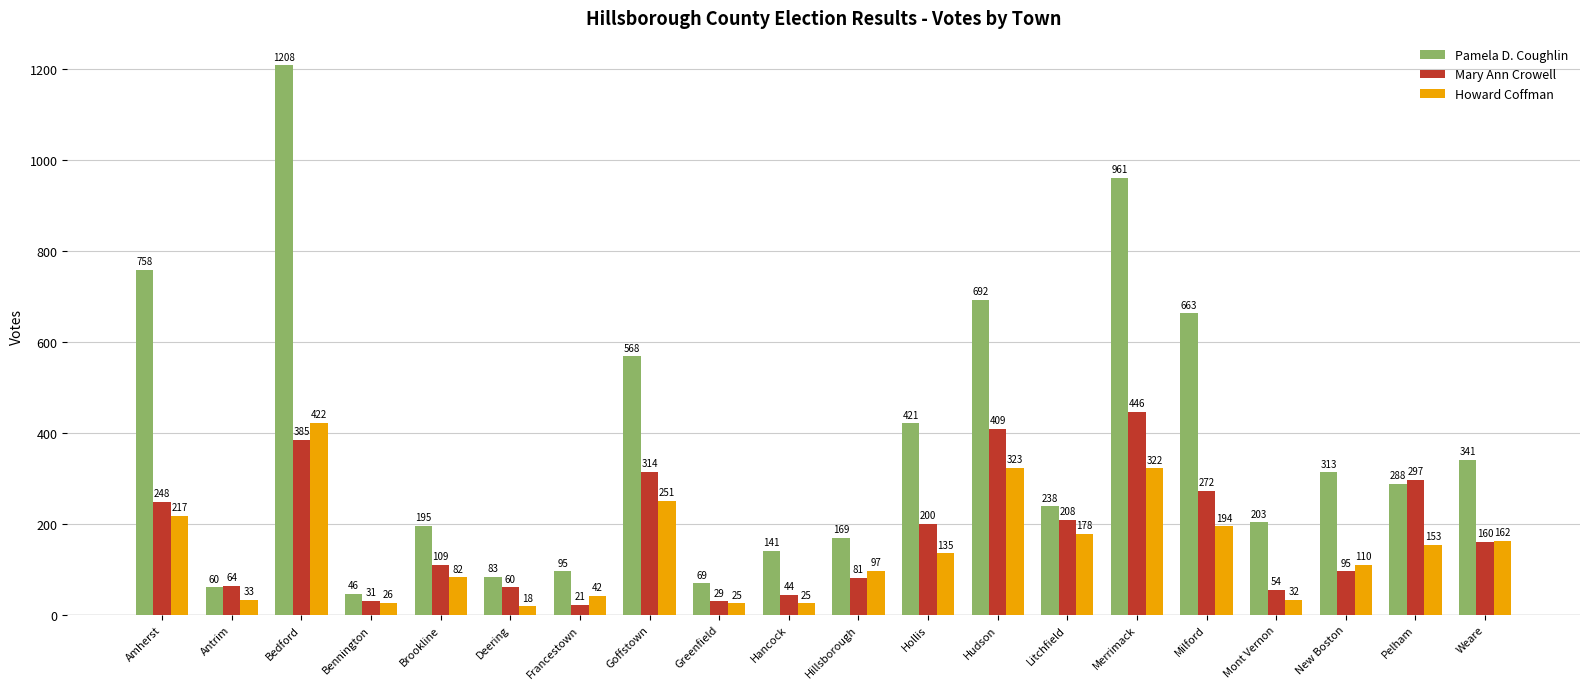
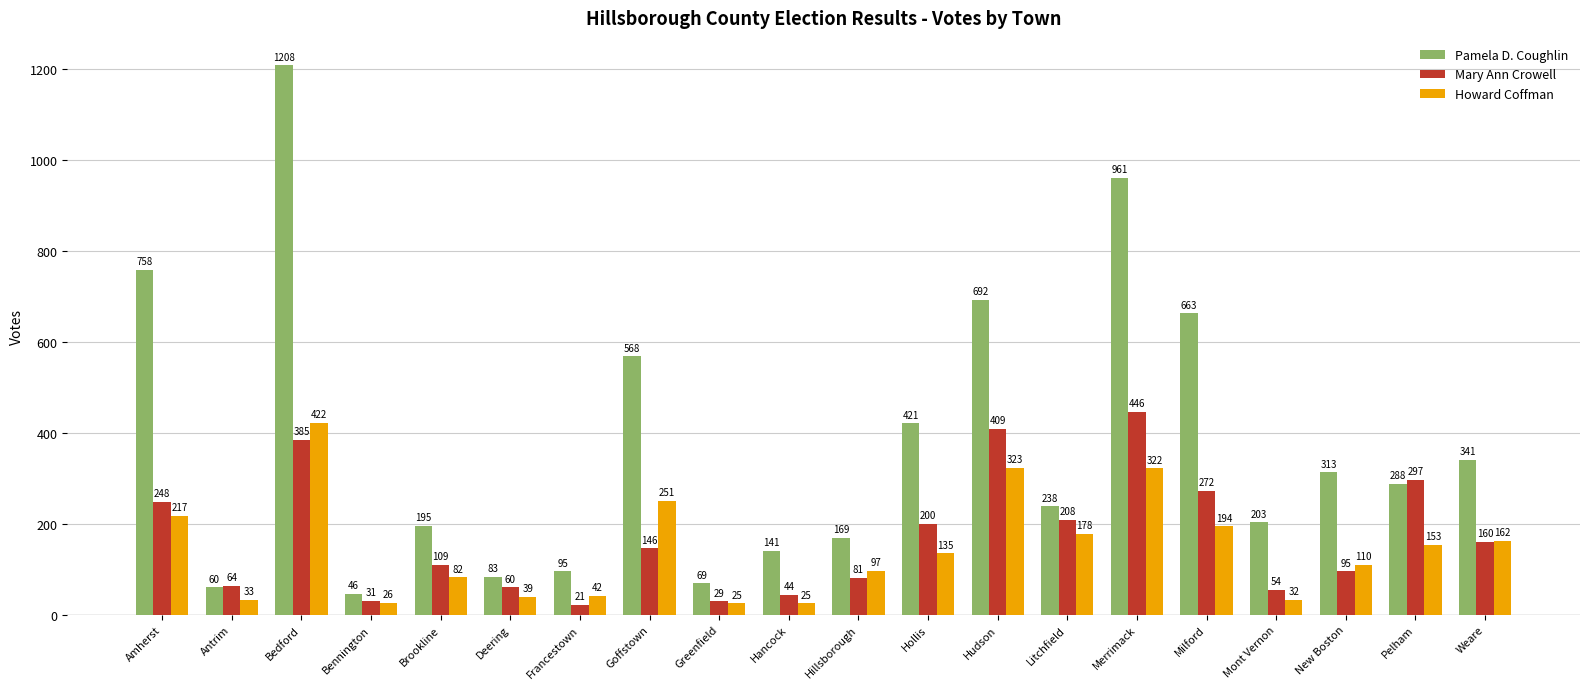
Howard Coffman, Deering: 18 -> 39
Mary Ann Crowell, Goffstown: 314 -> 146
